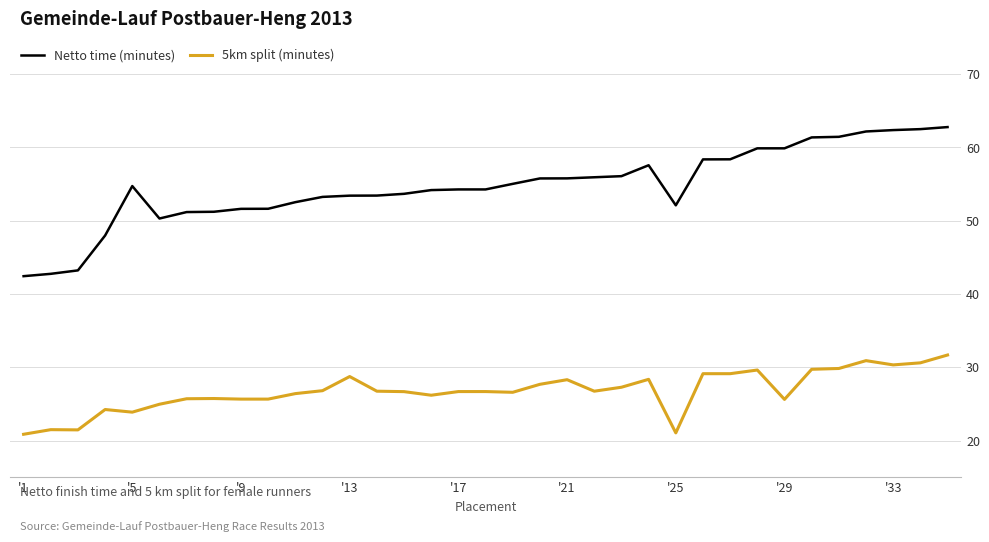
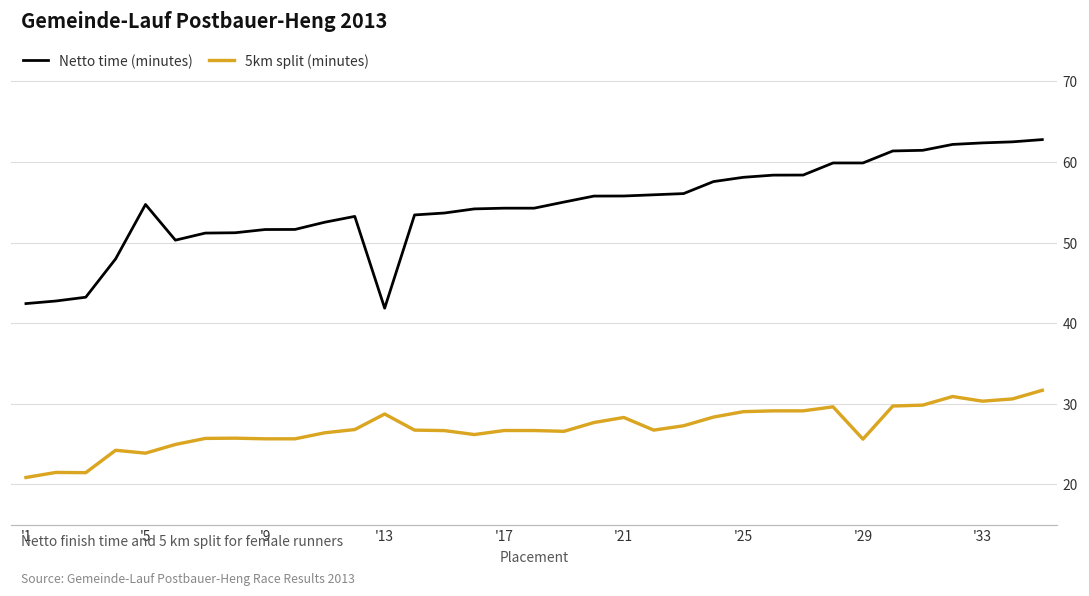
Netto time (minutes), '13: 53 -> 42
Netto time (minutes), '25: 52 -> 58
5km split (minutes), '25: 21 -> 29
